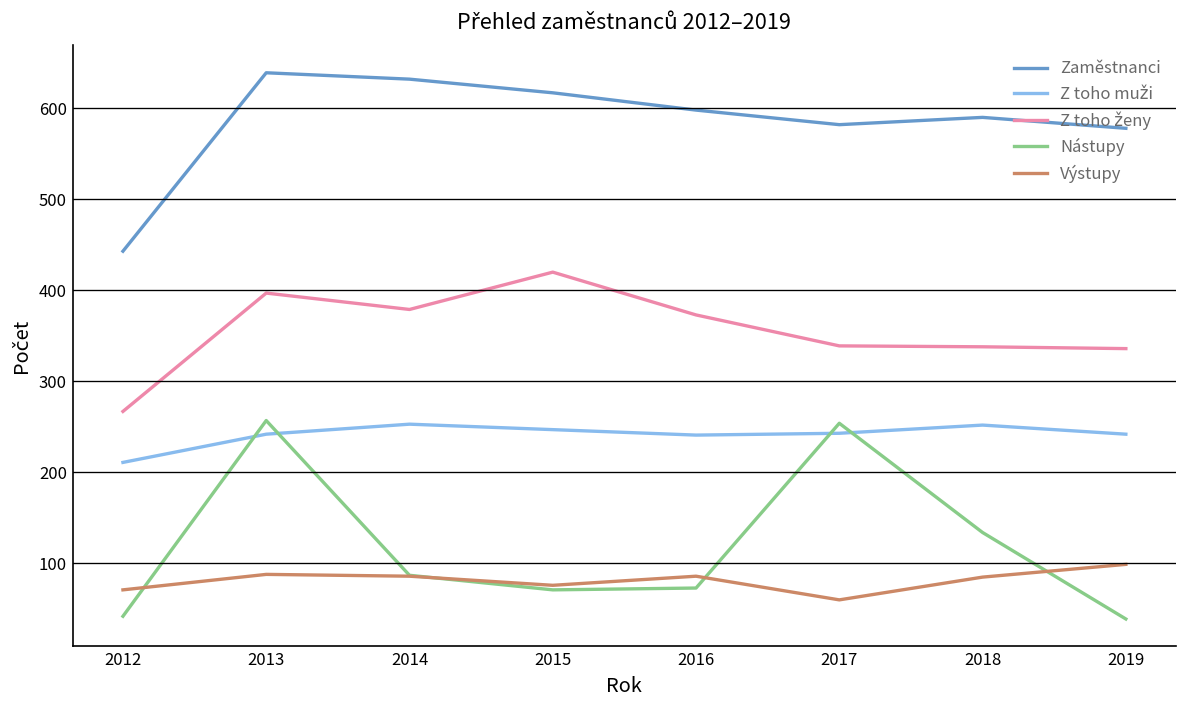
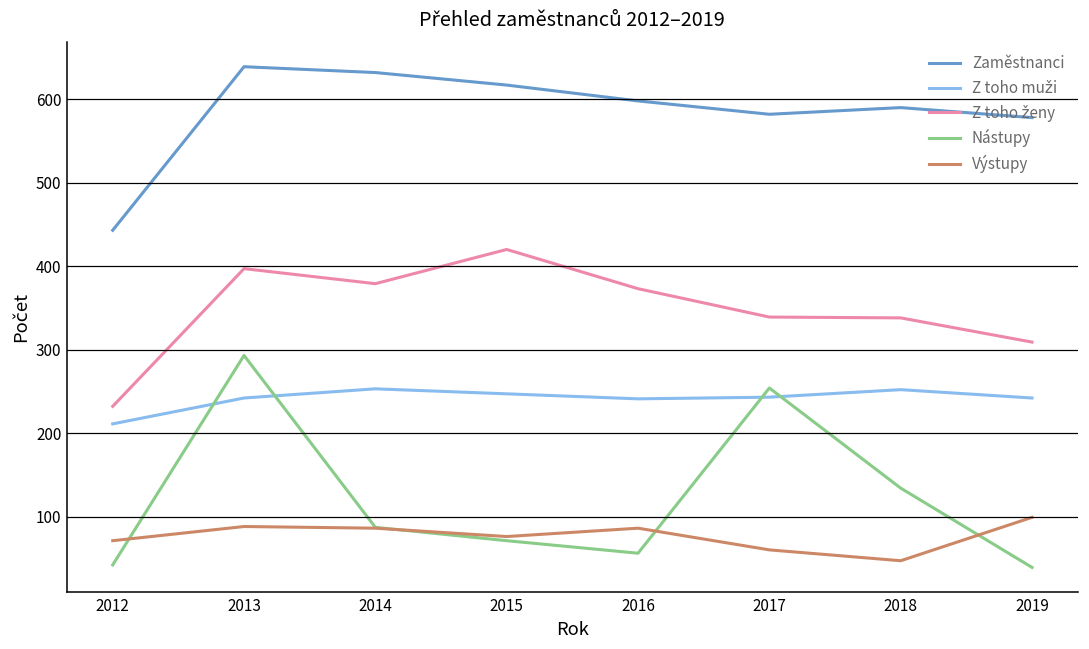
Z toho ženy, 2012: 270 -> 230
Nástupy, 2013: 260 -> 290
Nástupy, 2016: 70 -> 60
Výstupy, 2018: 90 -> 50
Z toho ženy, 2019: 340 -> 310
